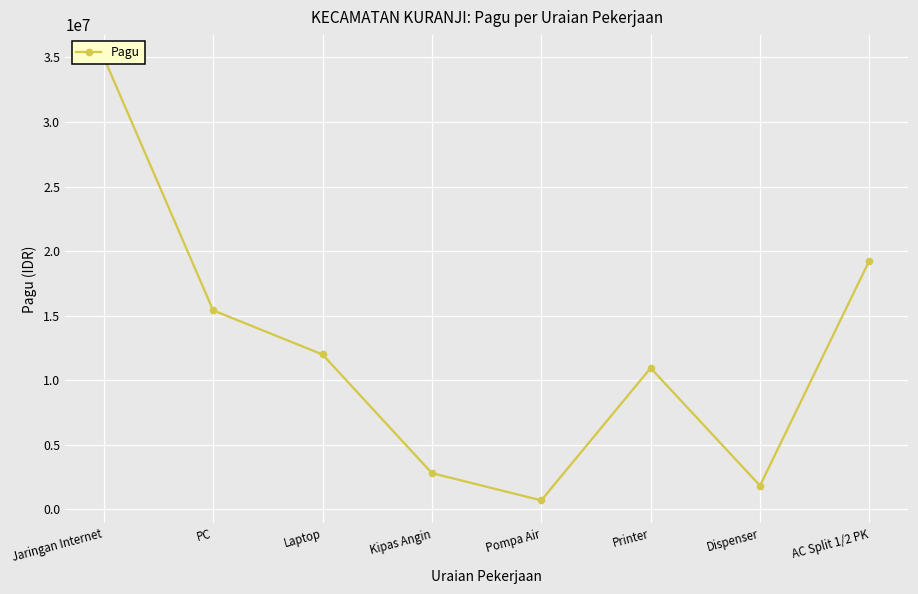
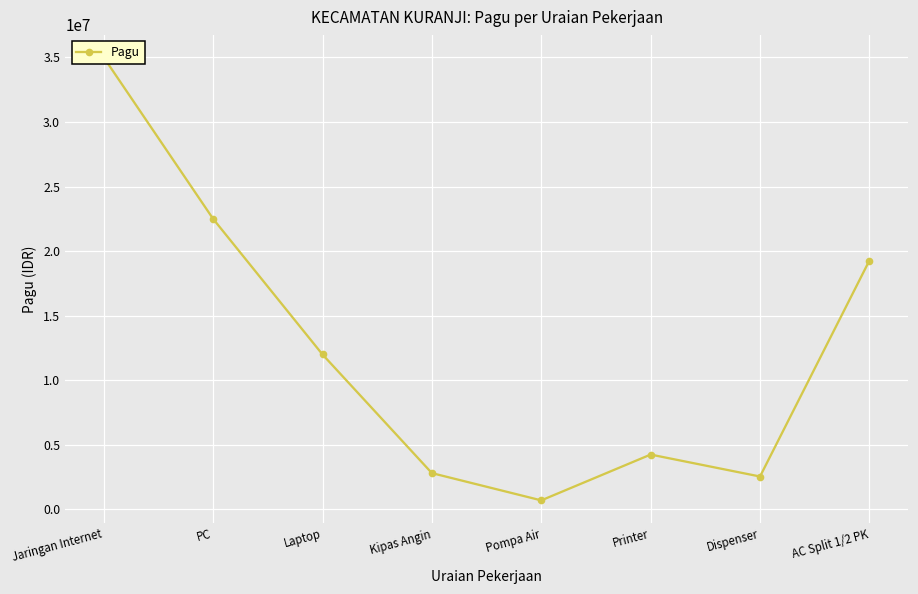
PC: 15400000 -> 22500000
Printer: 11000000 -> 4300000
Dispenser: 1800000 -> 2600000
